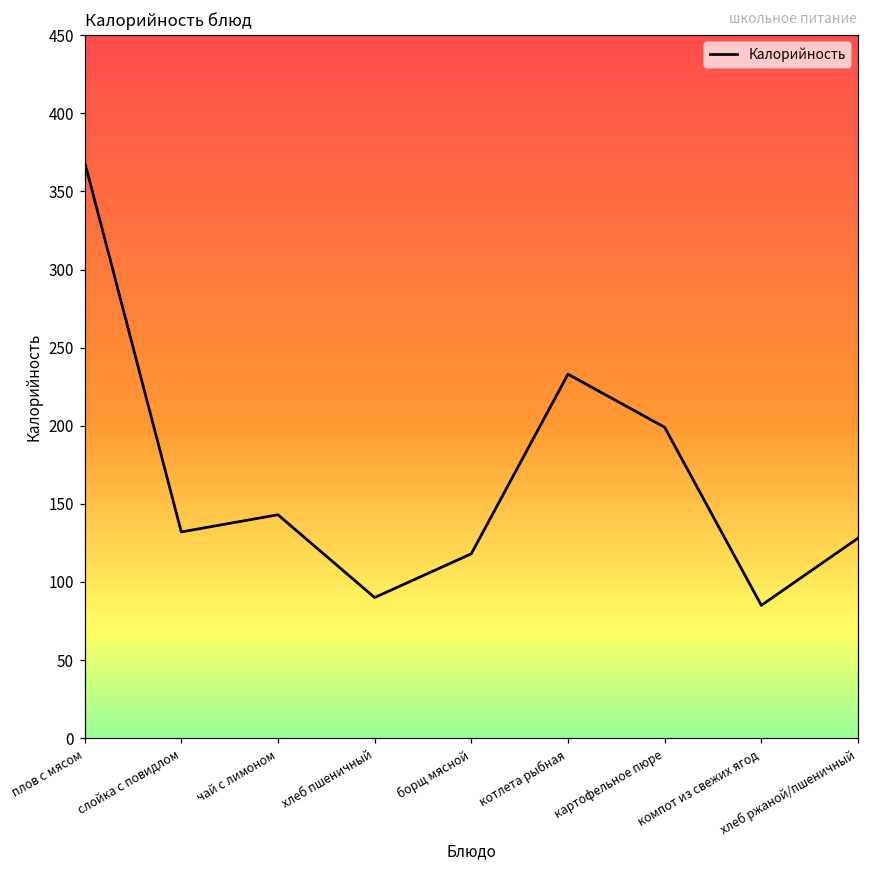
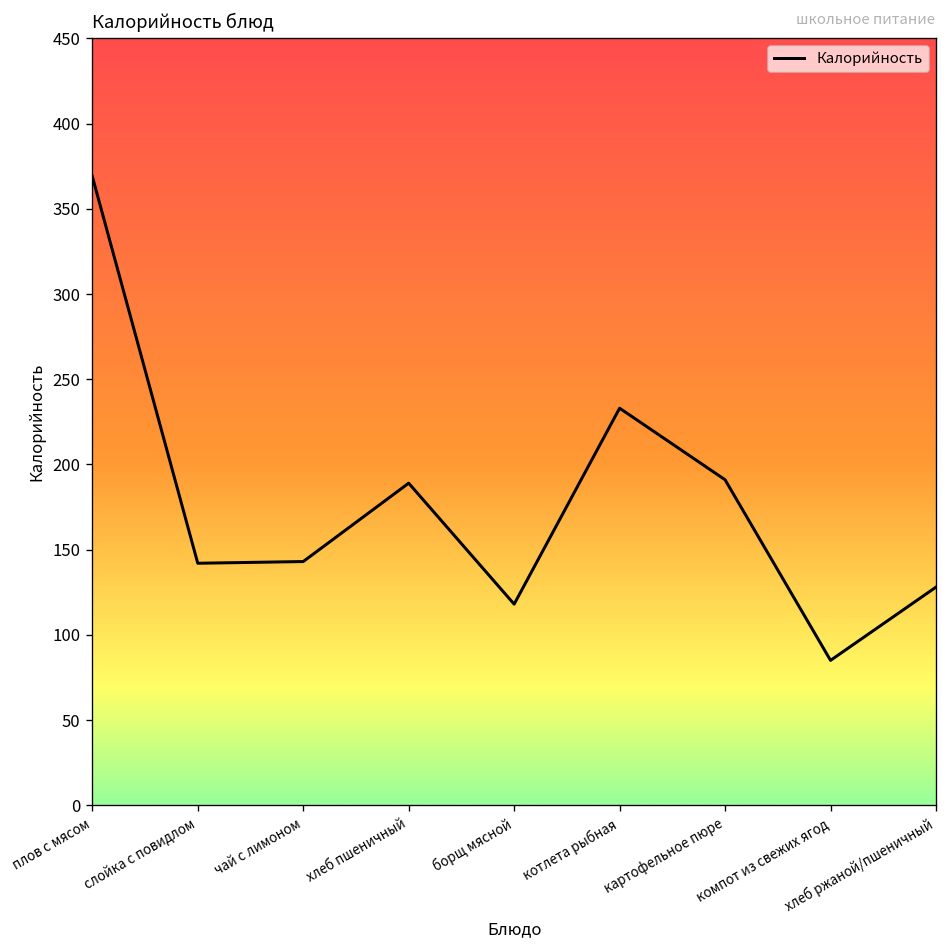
слойка с повидлом: 132 -> 142
хлеб пшеничный: 90 -> 189
картофельное пюре: 199 -> 191
